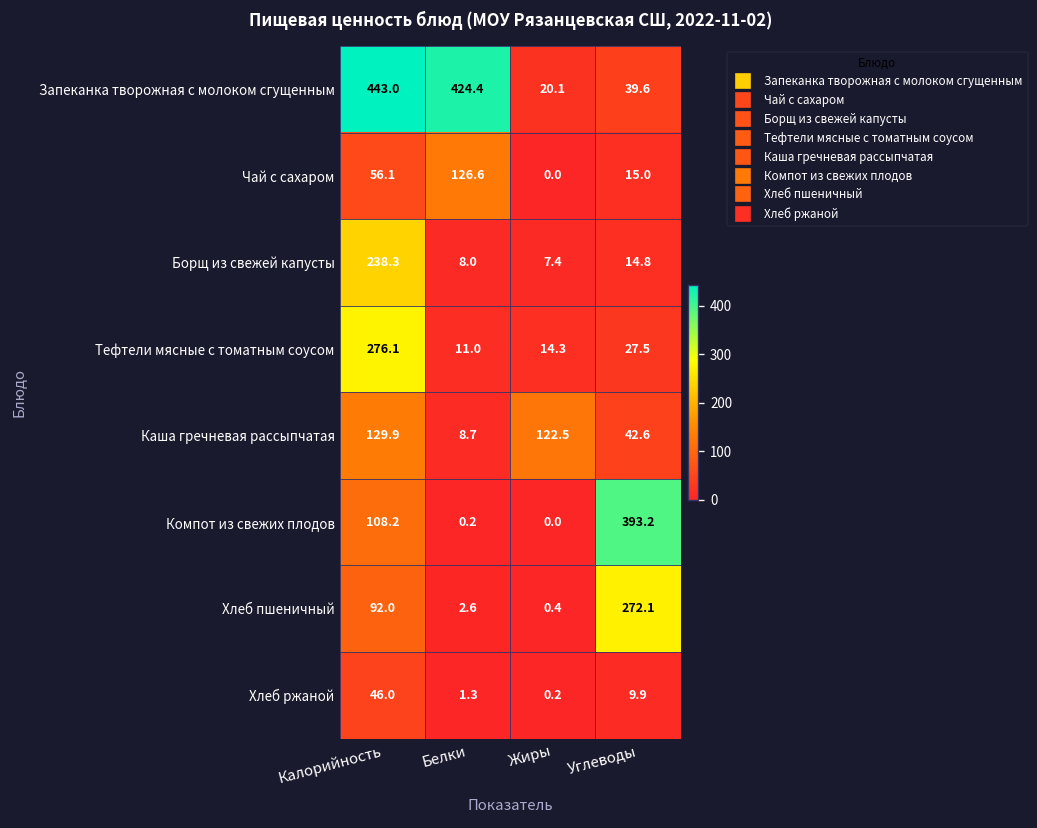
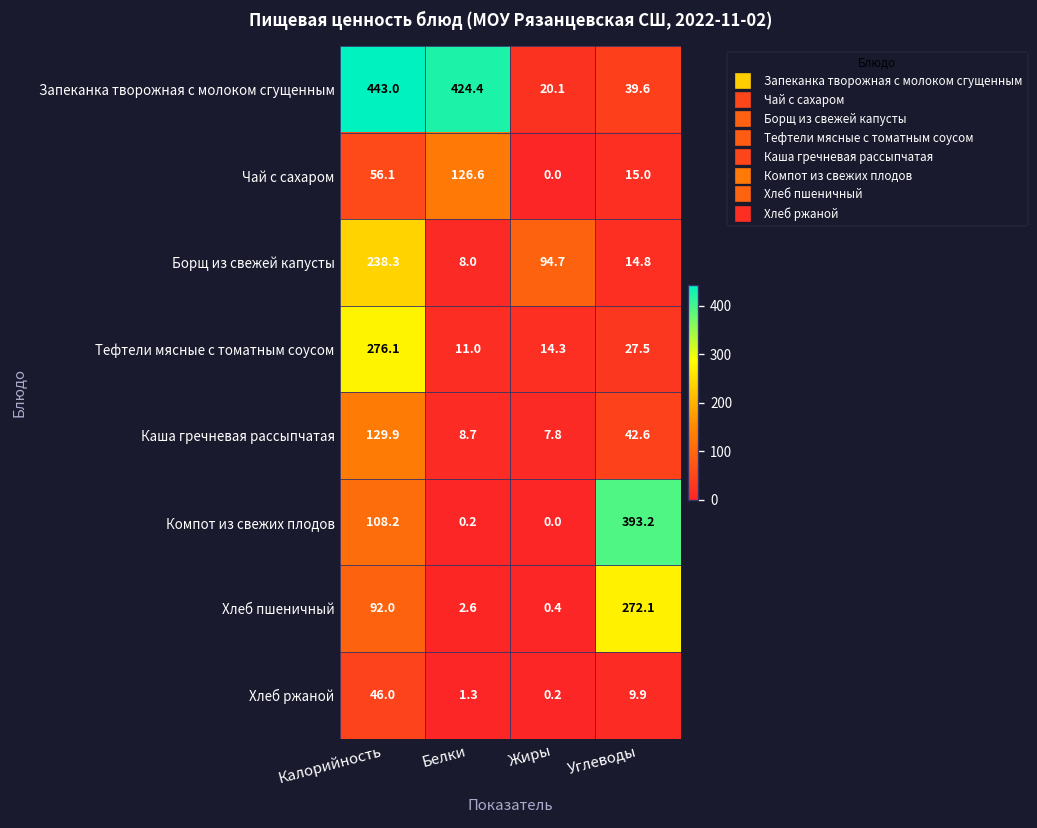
Борщ из свежей капусты, Жиры: 7.4 -> 94.7
Каша гречневая рассыпчатая, Жиры: 122.5 -> 7.8
